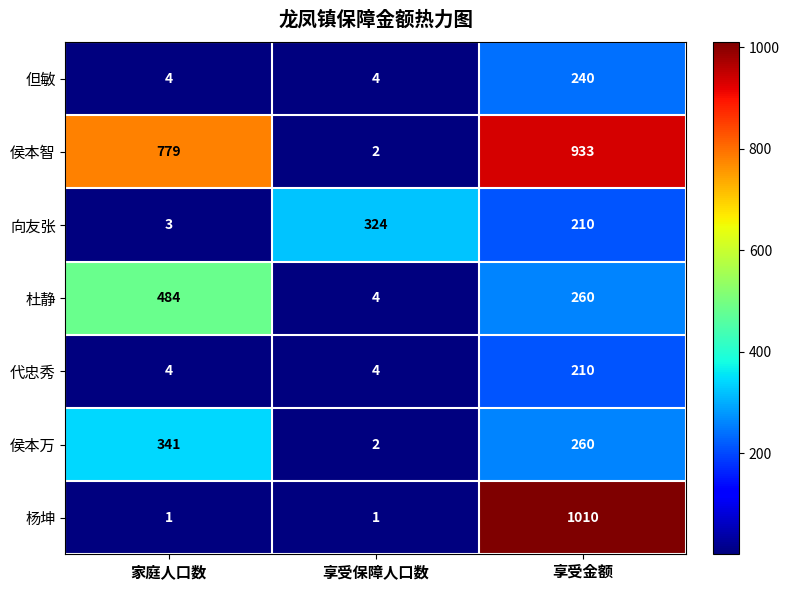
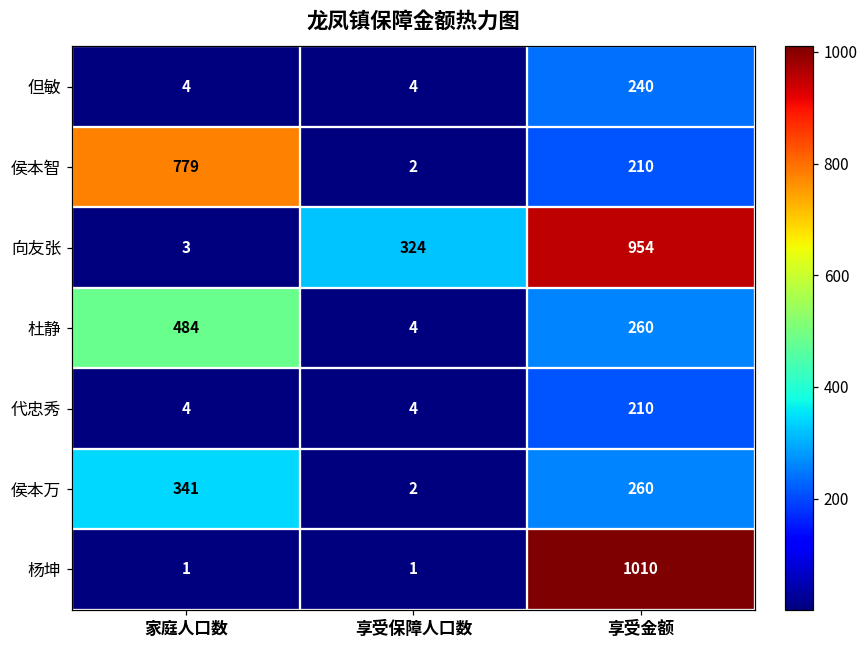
侯本智, 享受金额: 933 -> 210
向友张, 享受金额: 210 -> 954
